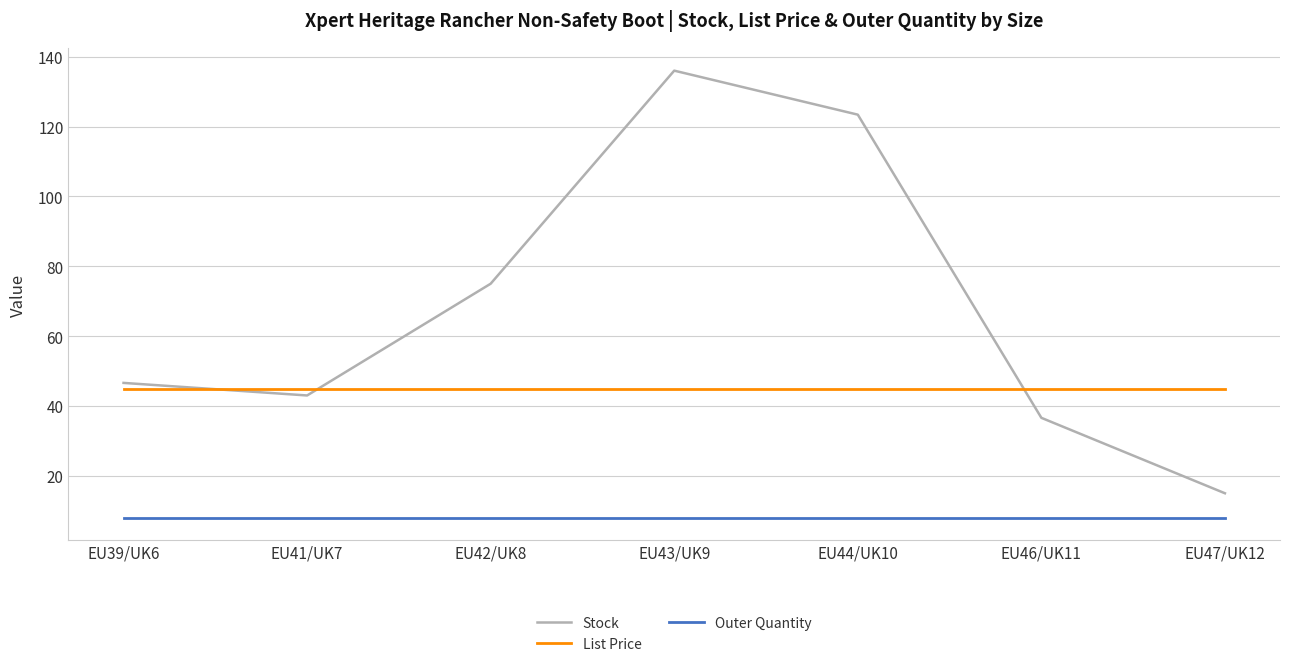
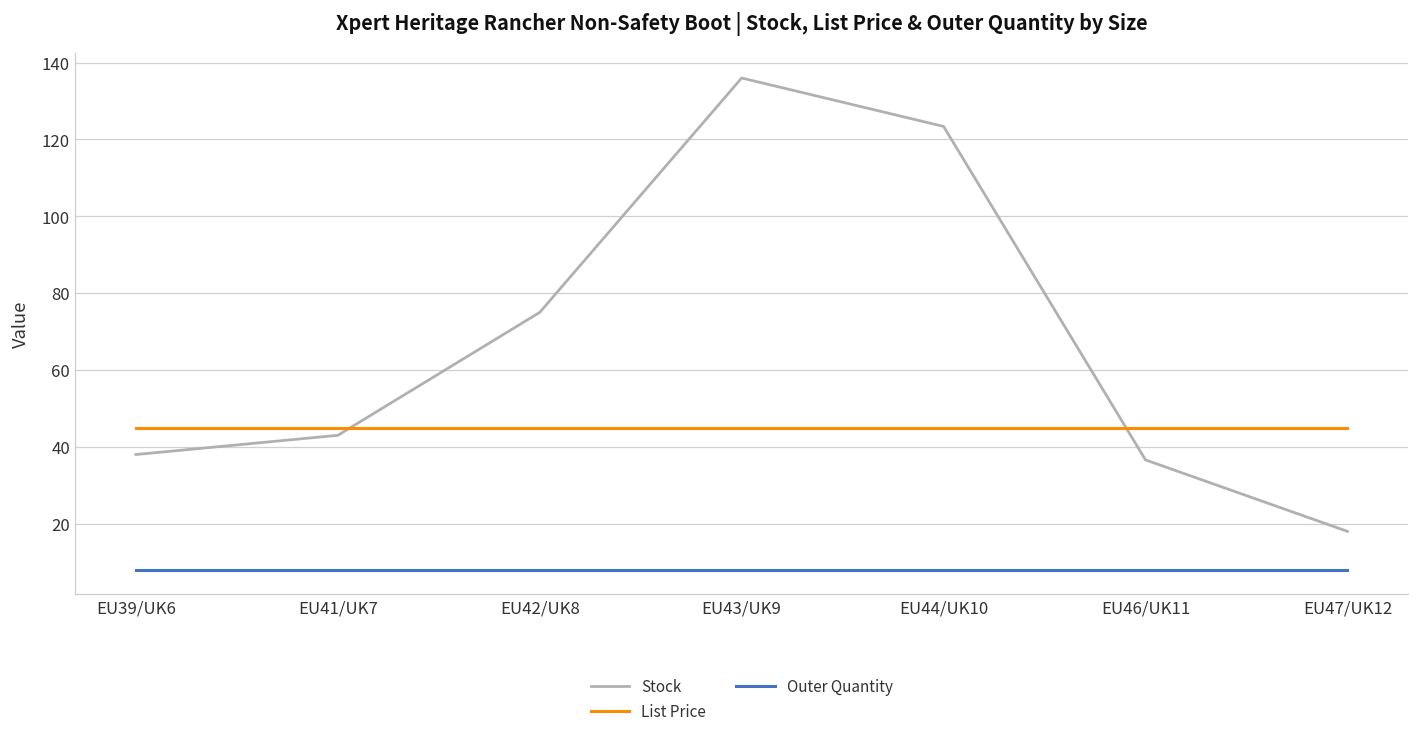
Stock, EU39/UK6: 47 -> 38
Stock, EU47/UK12: 15 -> 18
